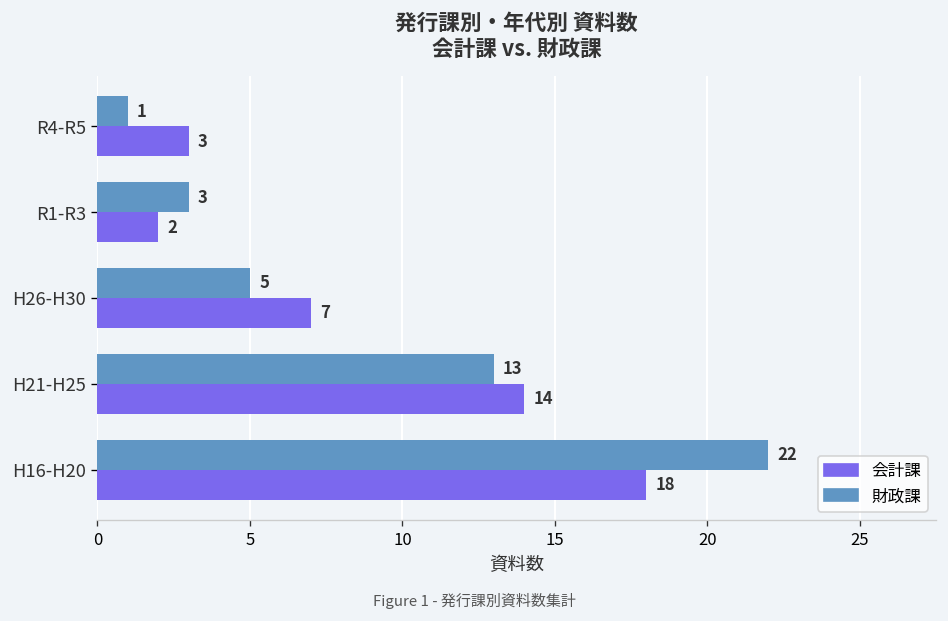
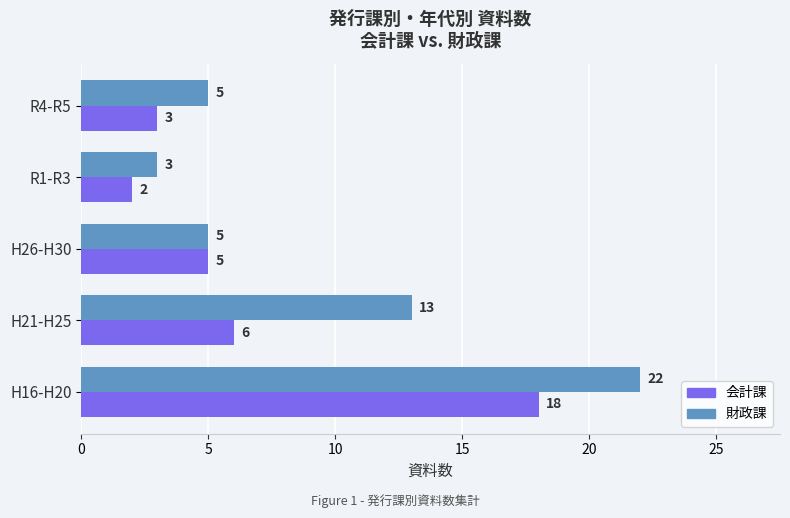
財政課, R4-R5: 1 -> 5
会計課, H26-H30: 7 -> 5
会計課, H21-H25: 14 -> 6
